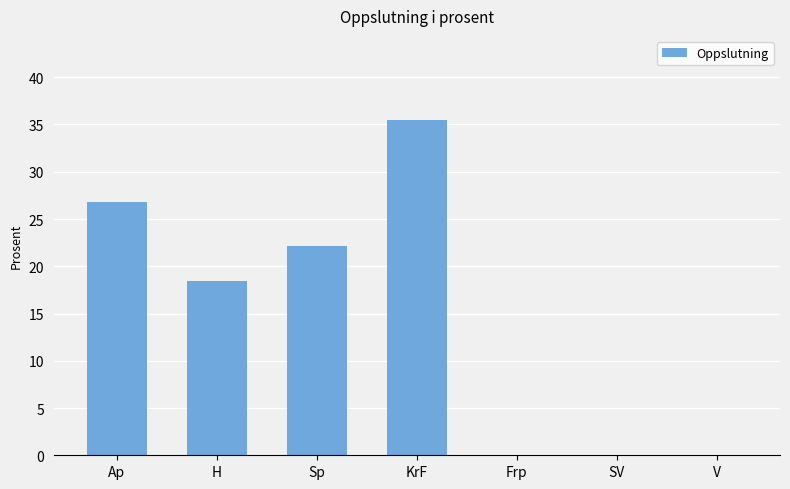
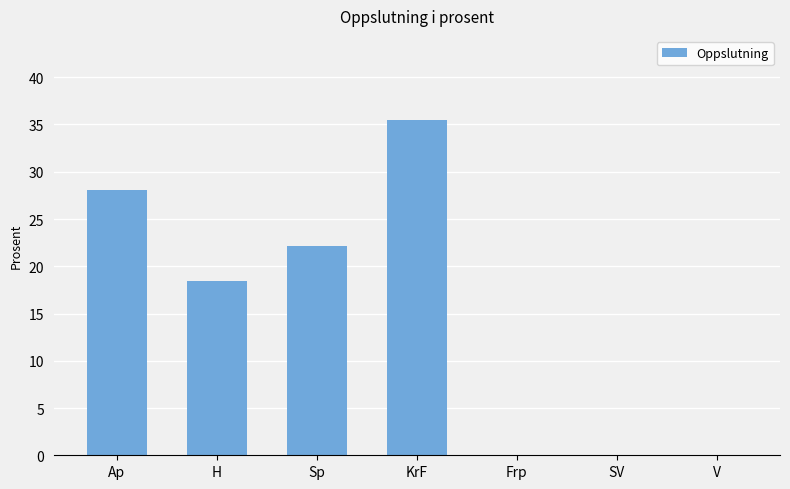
Ap: 27 -> 28
